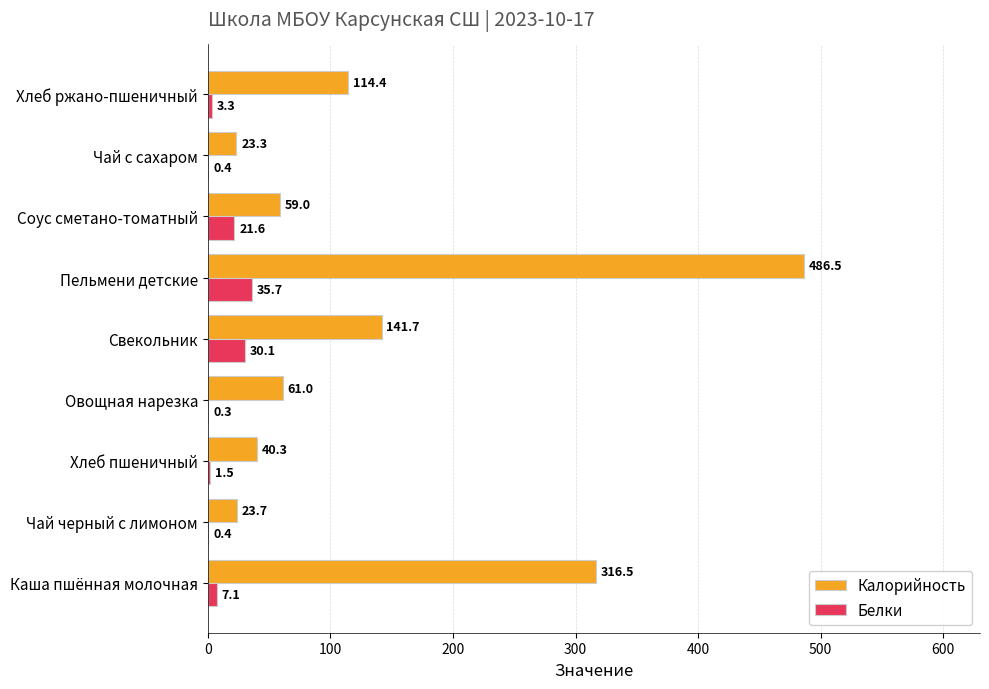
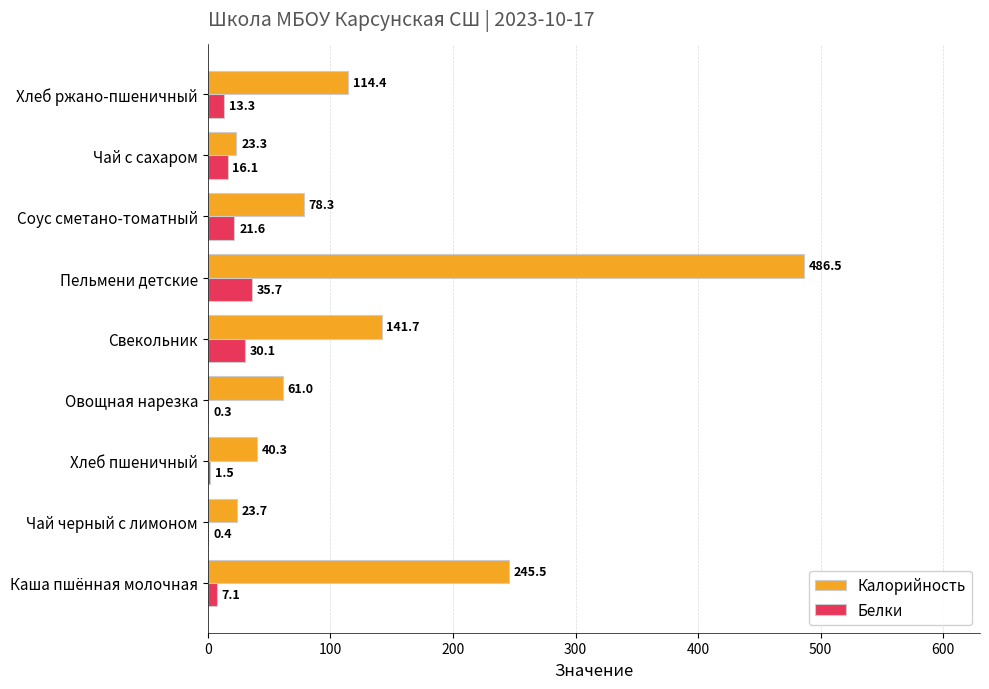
Белки, Хлеб ржано-пшеничный: 3.3 -> 13.3
Белки, Чай с сахаром: 0.4 -> 16.1
Калорийность, Соус сметано-томатный: 59.0 -> 78.3
Калорийность, Каша пшённая молочная: 316.5 -> 245.5
